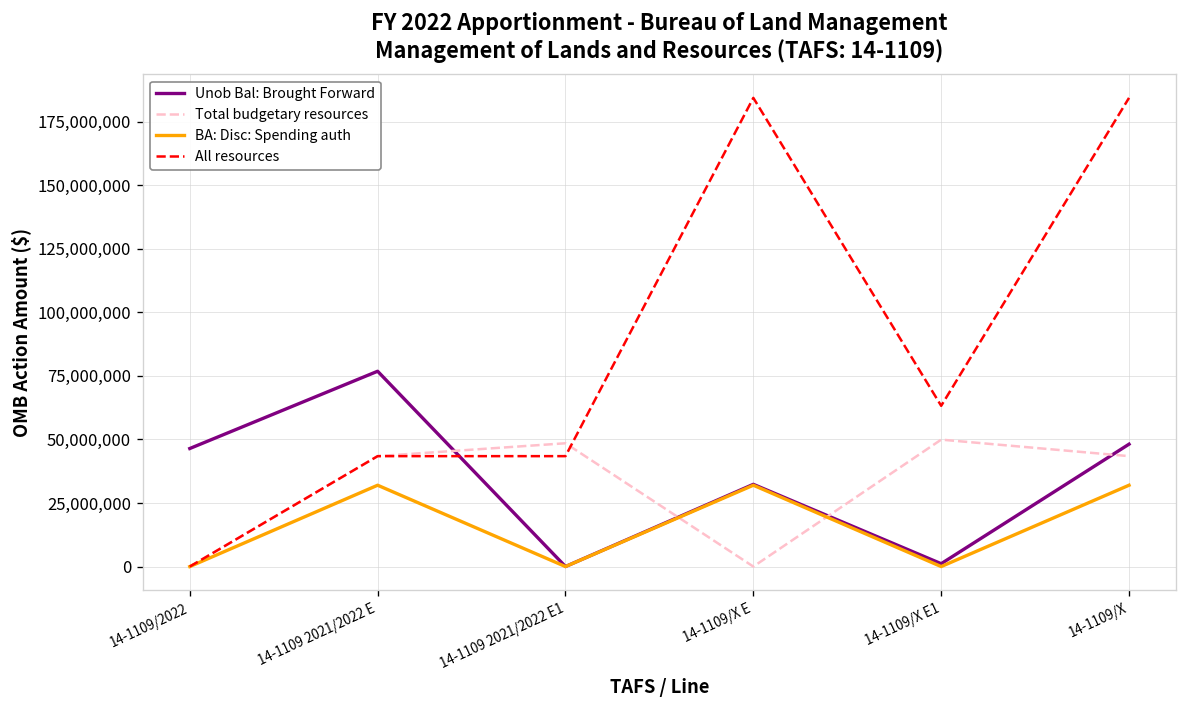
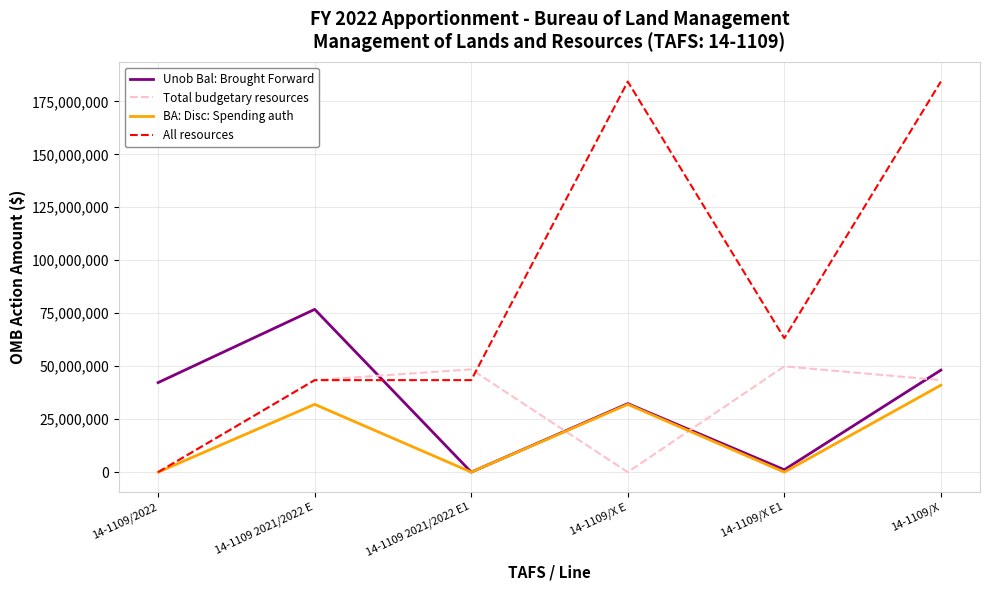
Unob Bal: Brought Forward, 14-1109/2022: 46,000,000 -> 42,000,000
BA: Disc: Spending auth, 14-1109/X: 32,000,000 -> 41,000,000
